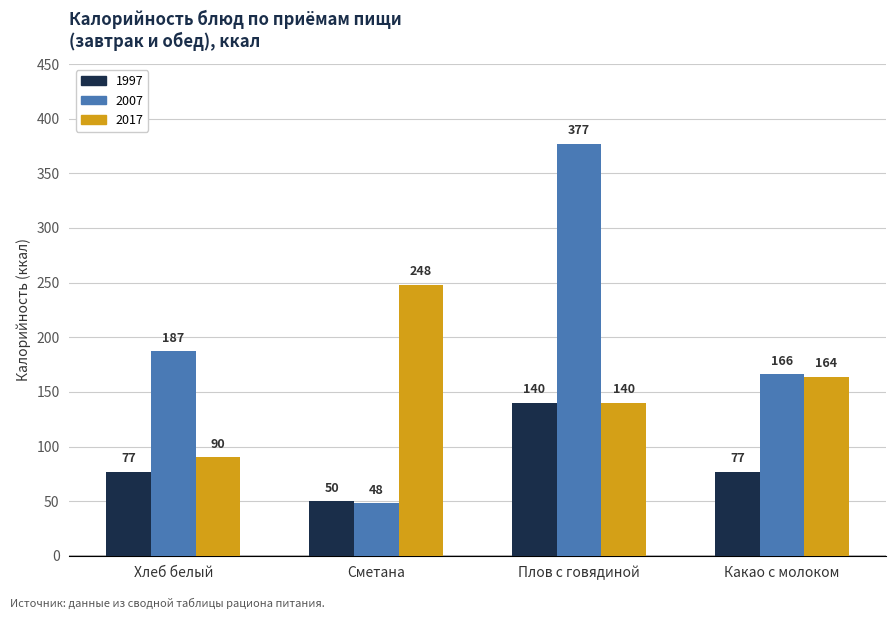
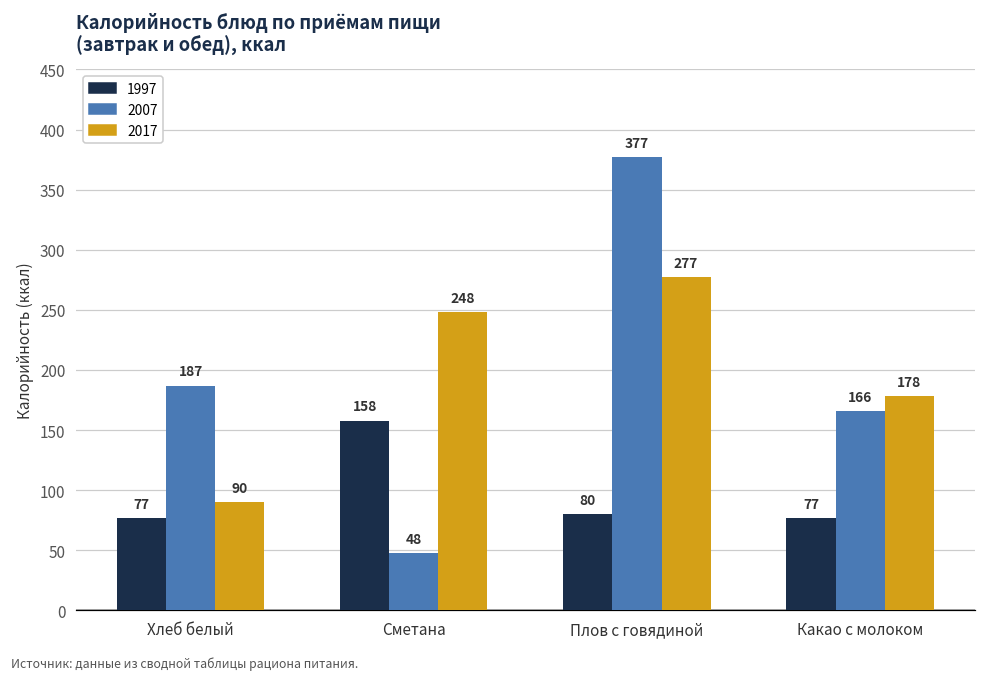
1997, Сметана: 50 -> 158
1997, Плов с говядиной: 140 -> 80
2017, Плов с говядиной: 140 -> 277
2017, Какао с молоком: 164 -> 178
